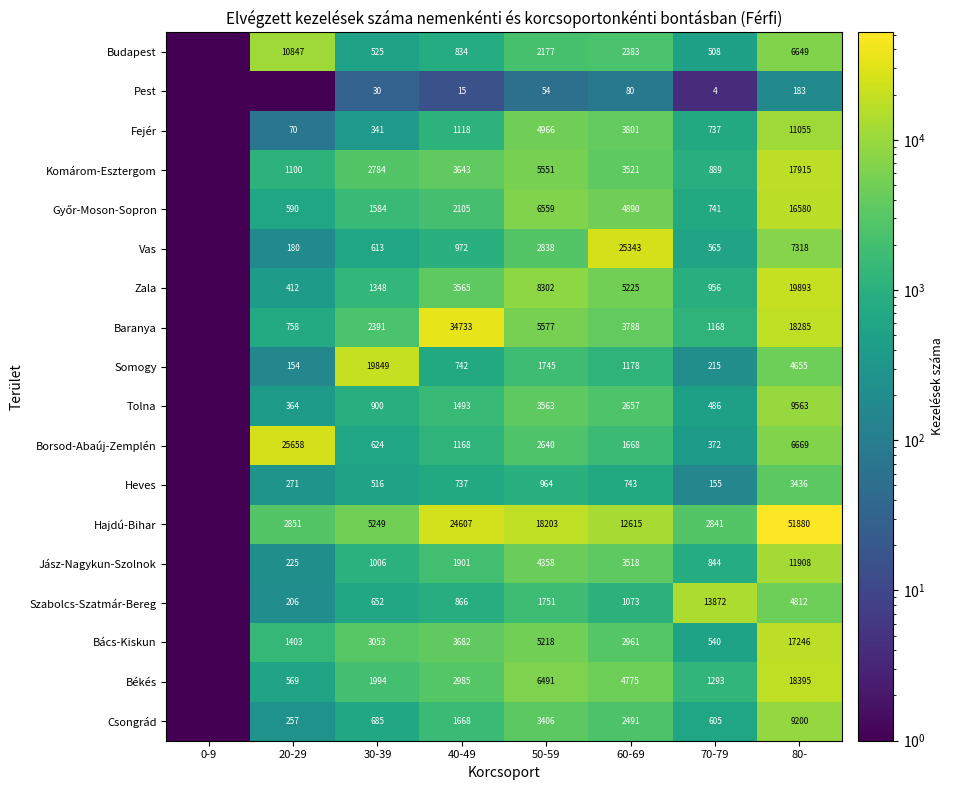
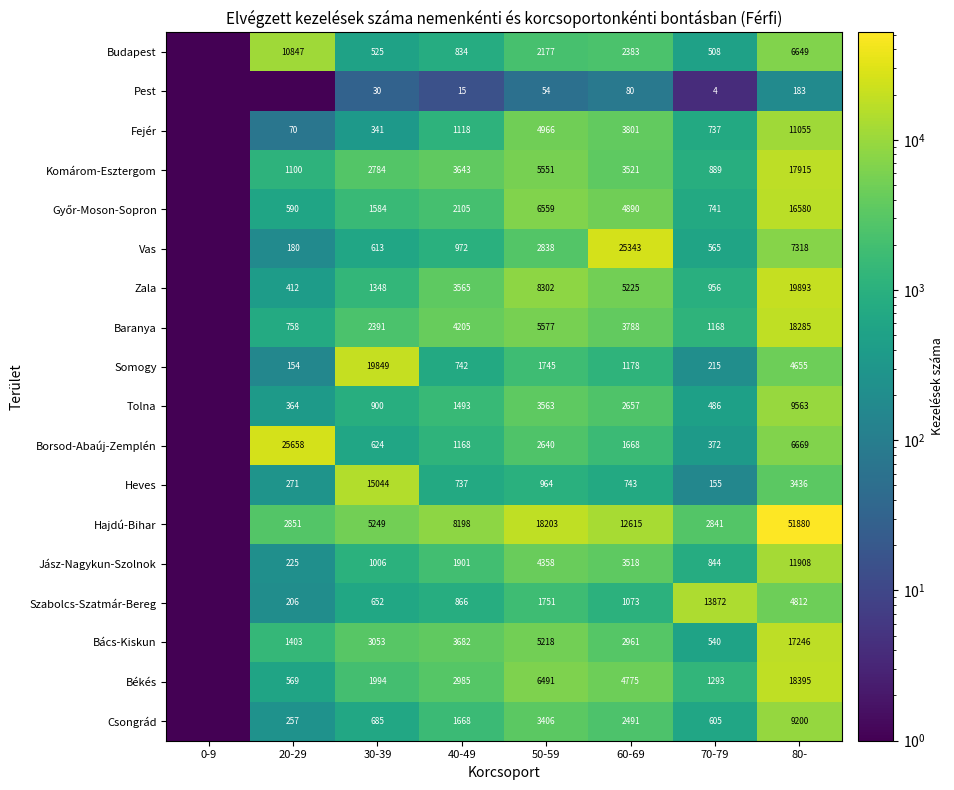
Baranya, 40-49: 34733 -> 4205
Heves, 30-39: 516 -> 15044
Hajdú-Bihar, 40-49: 24607 -> 8198
